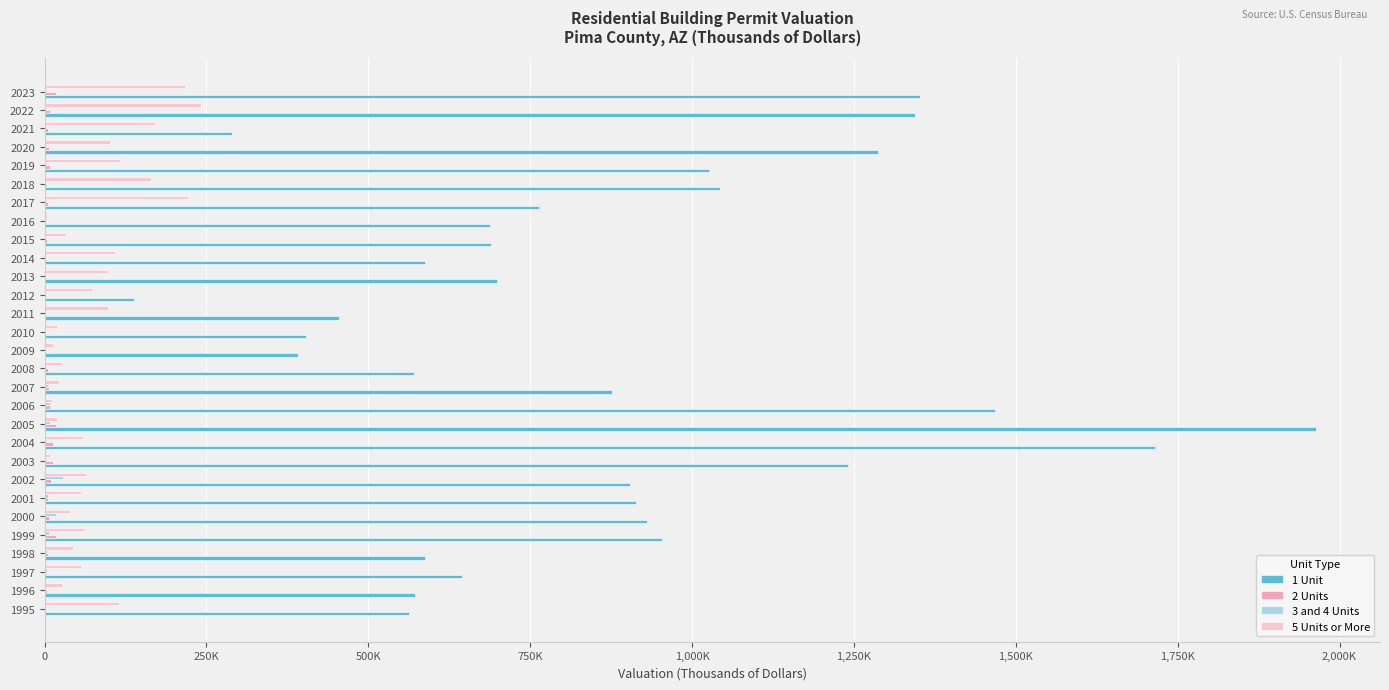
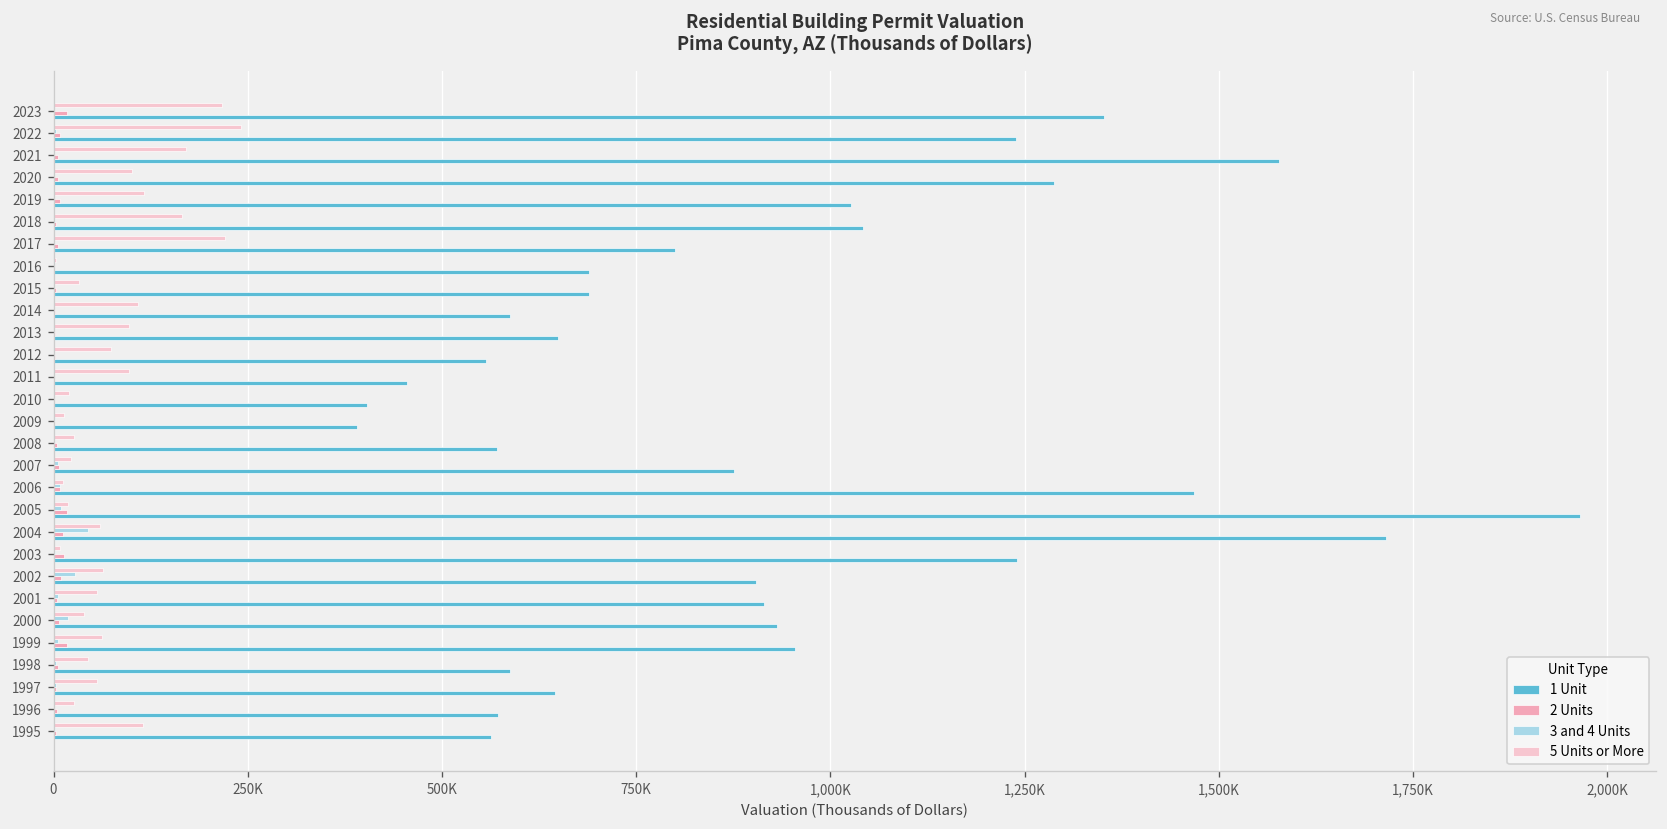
1 Unit, 2022: 1,340,000 -> 1,240,000
1 Unit, 2021: 290,000 -> 1,580,000
1 Unit, 2017: 760,000 -> 800,000
1 Unit, 2013: 700,000 -> 650,000
1 Unit, 2012: 140,000 -> 560,000
3 and 4 Units, 2004: 0 -> 40,000
